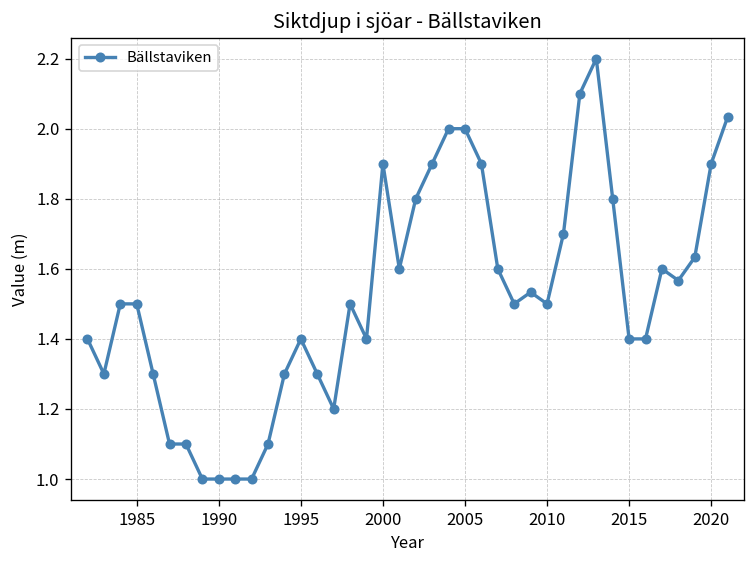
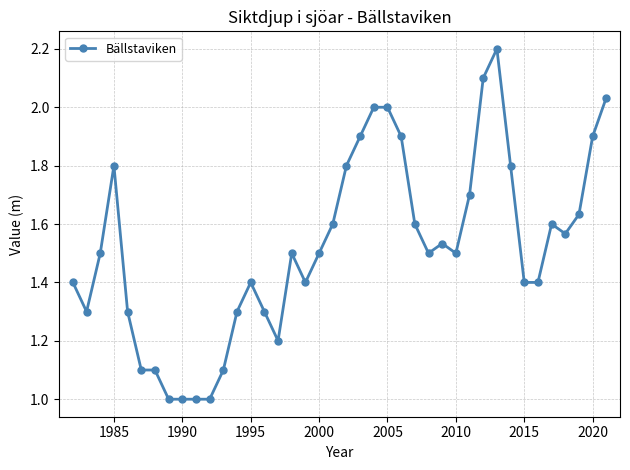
1985: 1.5 -> 1.8
2000: 1.9 -> 1.5
